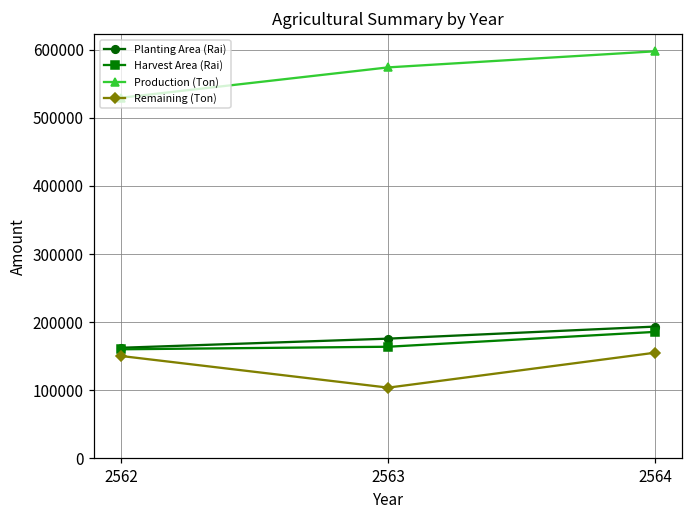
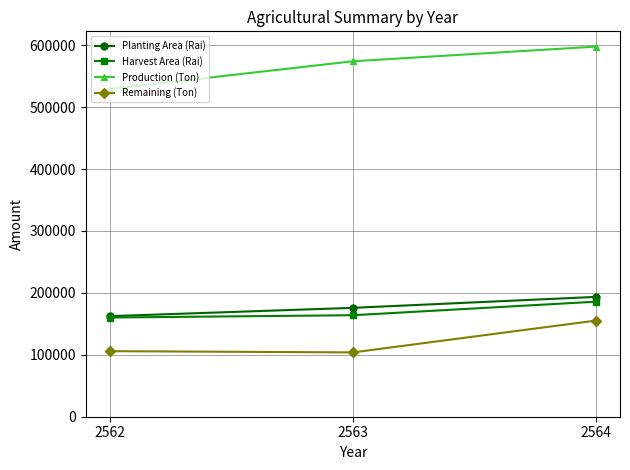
Remaining (Ton), 2562: 150000 -> 110000
